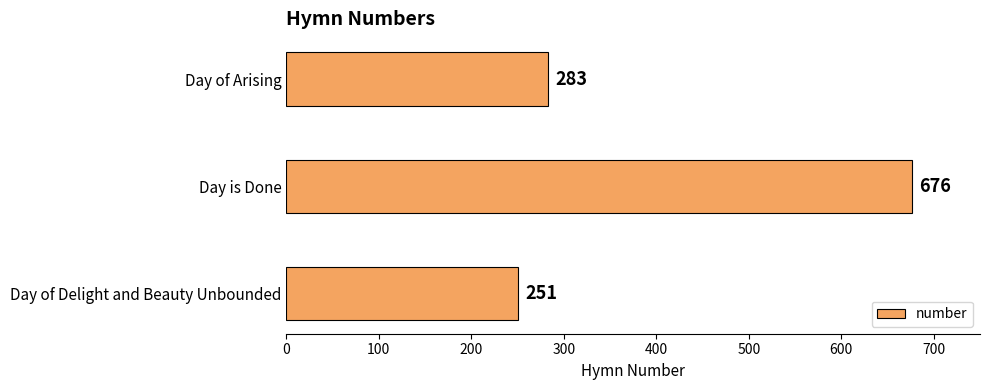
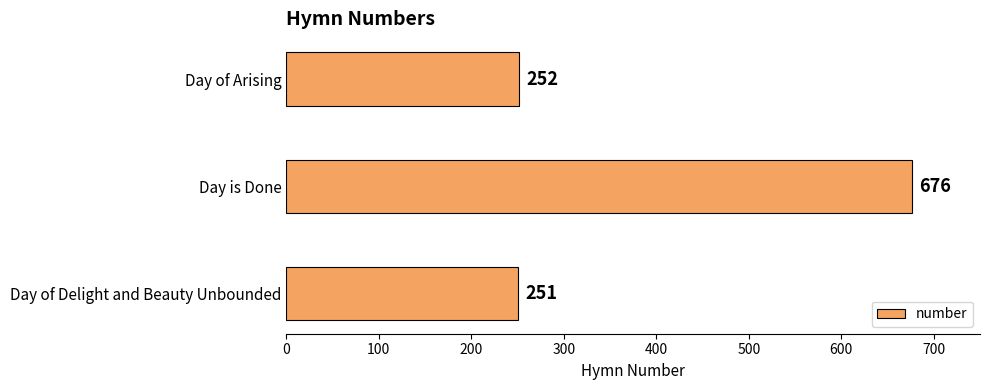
Day of Arising: 283 -> 252
